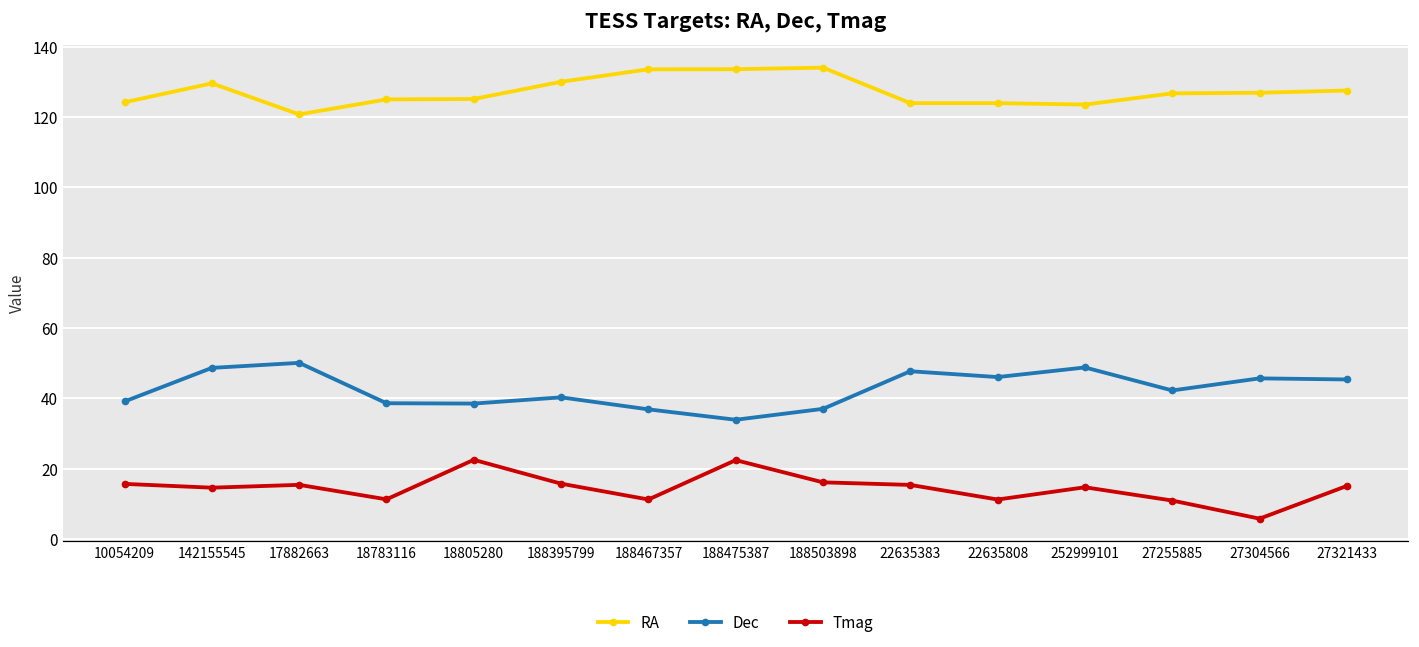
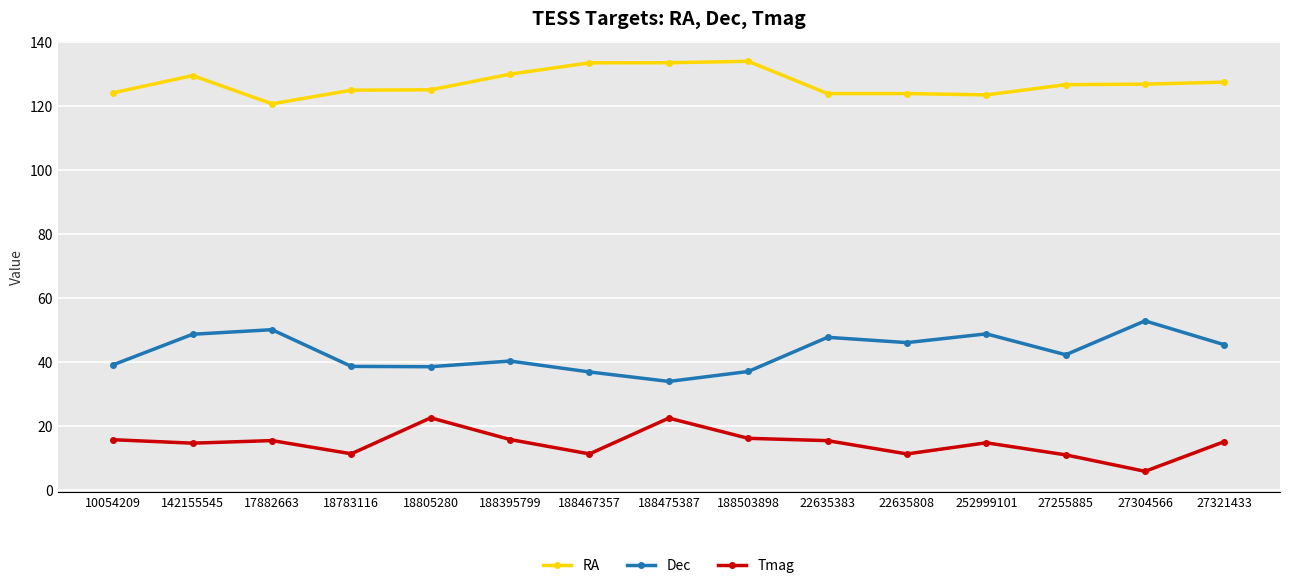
Dec, 27304566: 46 -> 53
